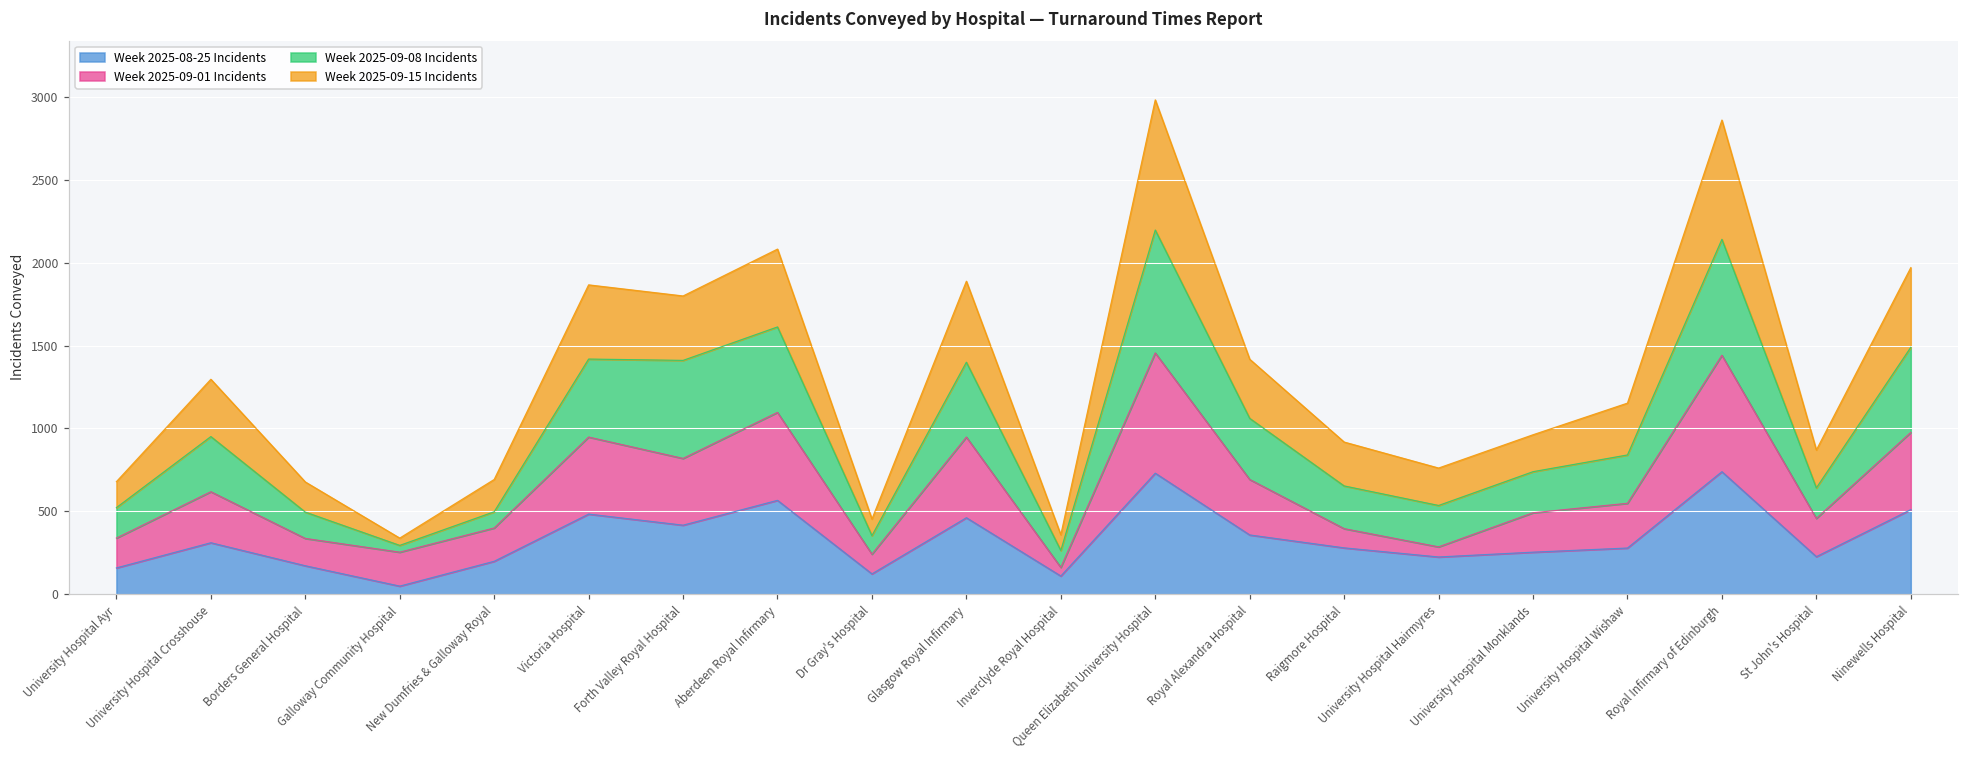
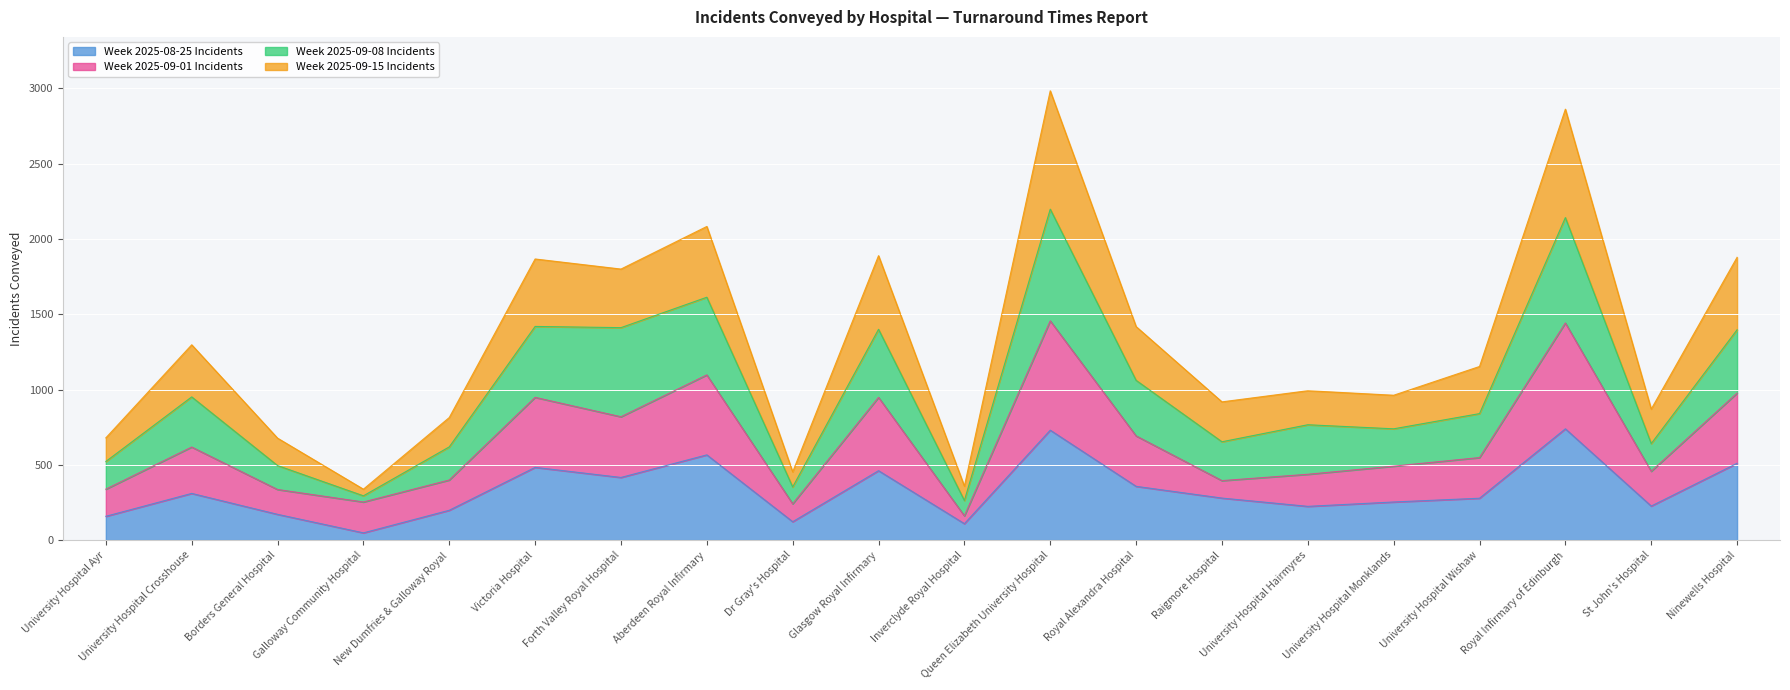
Week 2025-09-08 Incidents, New Dumfries & Galloway Royal: 100 -> 220
Week 2025-09-01 Incidents, University Hospital Hairmyres: 60 -> 210
Week 2025-09-08 Incidents, University Hospital Hairmyres: 250 -> 330
Week 2025-09-08 Incidents, Ninewells Hospital: 510 -> 420
